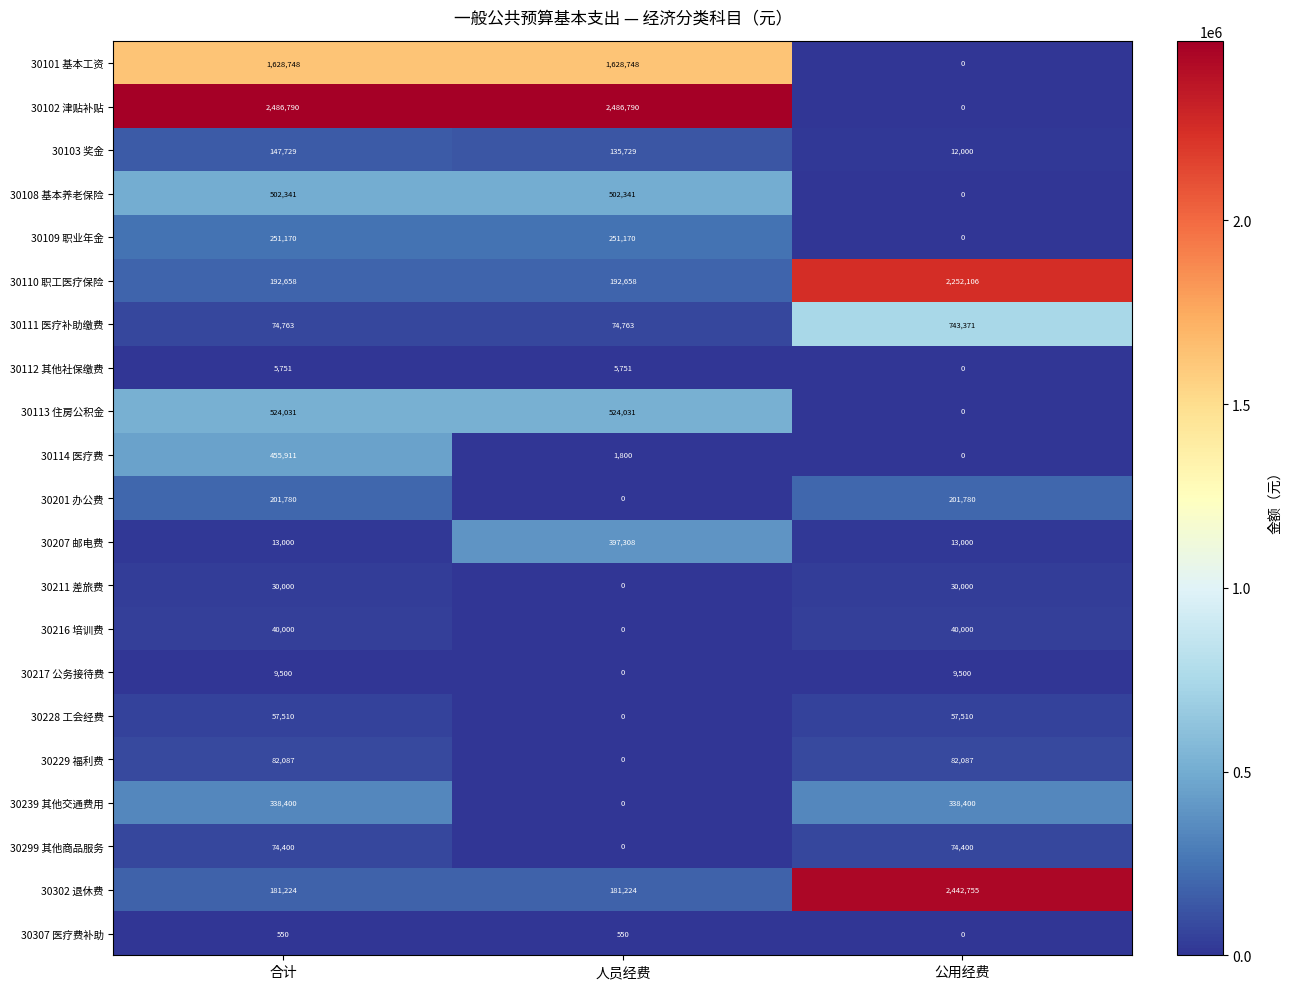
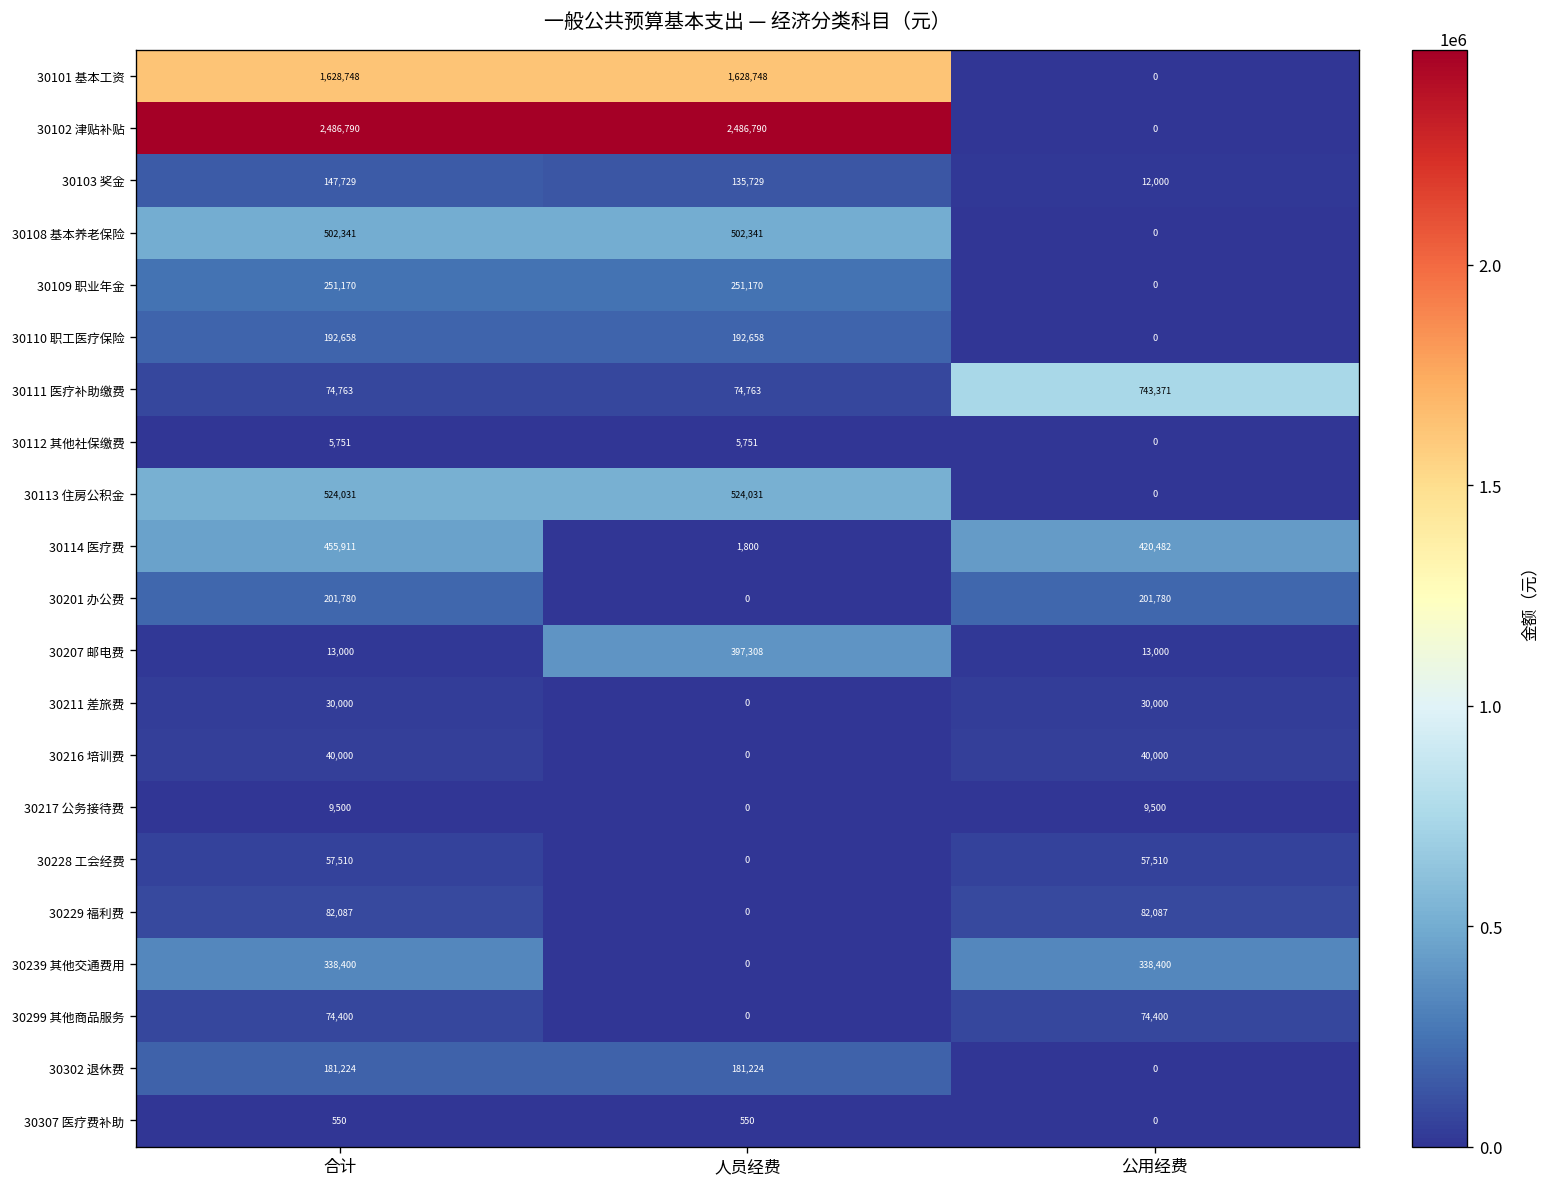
30110 职工医疗保险, 公用经费: 2,252,106 -> 0
30114 医疗费, 公用经费: 0 -> 420,482
30302 退休费, 公用经费: 2,442,755 -> 0
